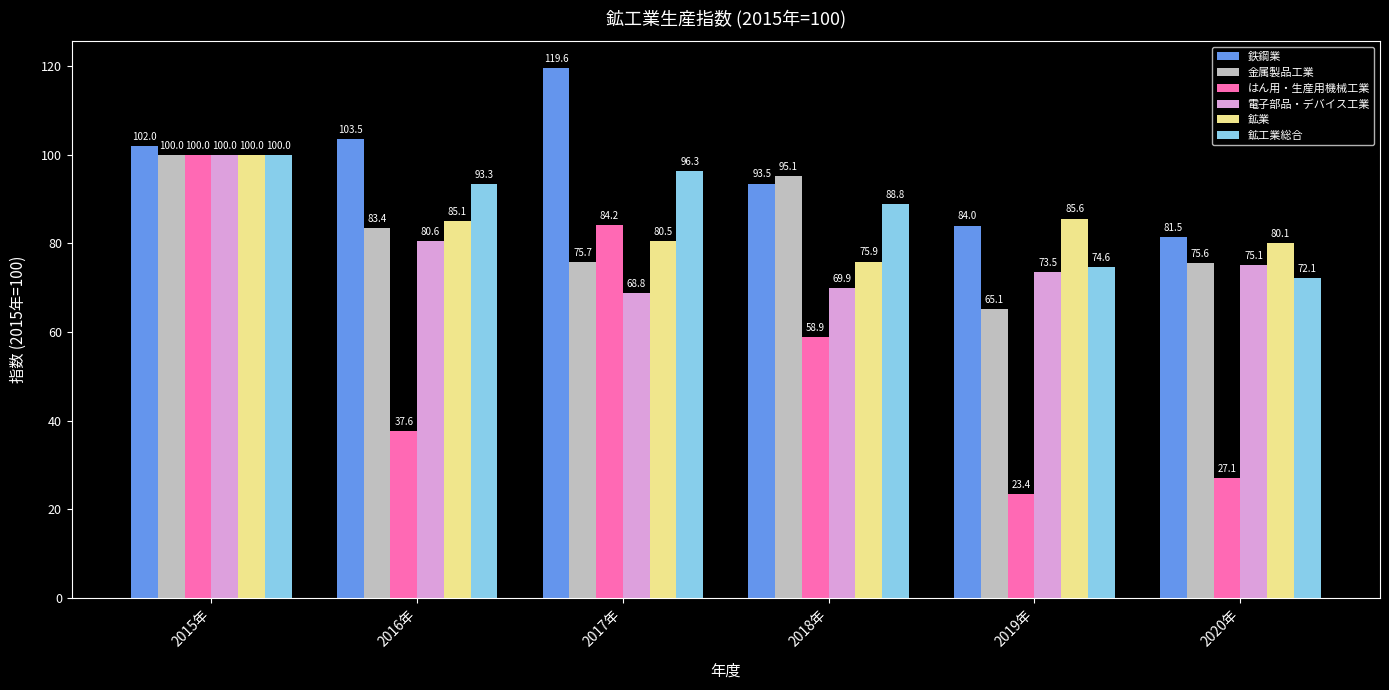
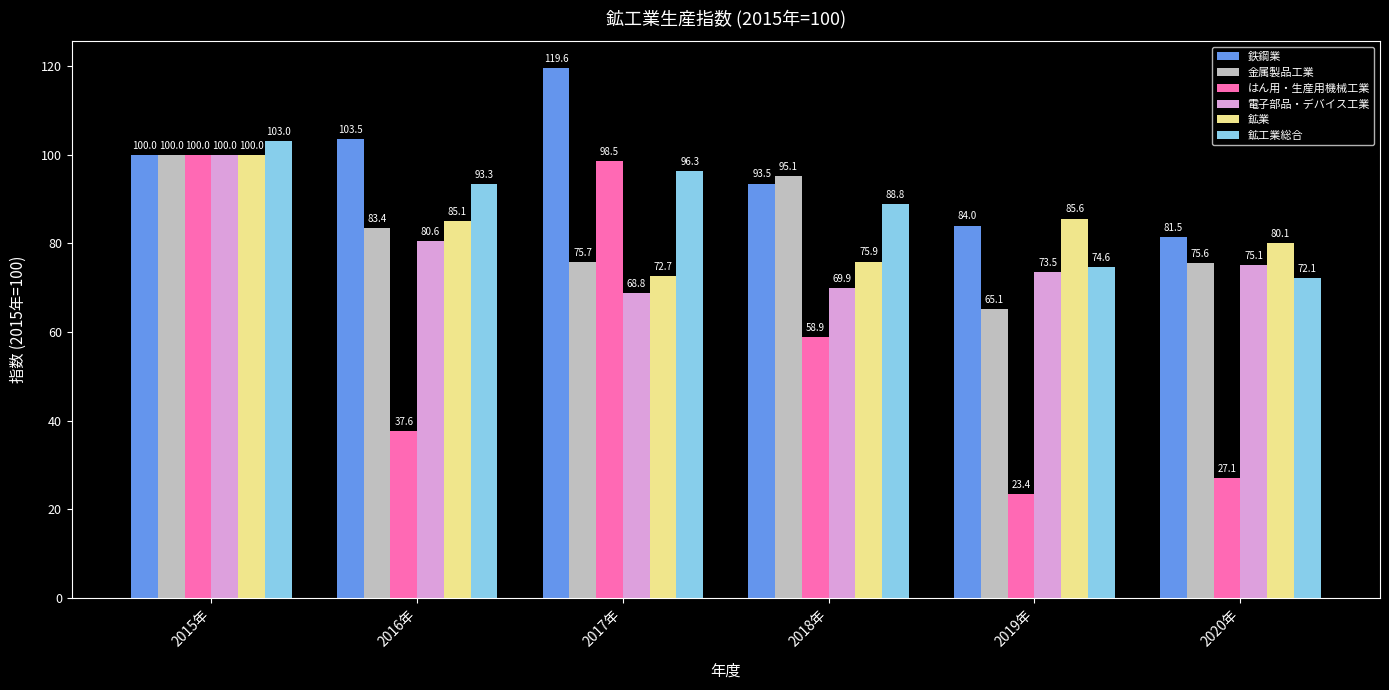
鉄鋼業, 2015年: 102.0 -> 100.0
鉱工業総合, 2015年: 100.0 -> 103.0
はん用・生産用機械工業, 2017年: 84.2 -> 98.5
鉱業, 2017年: 80.5 -> 72.7
